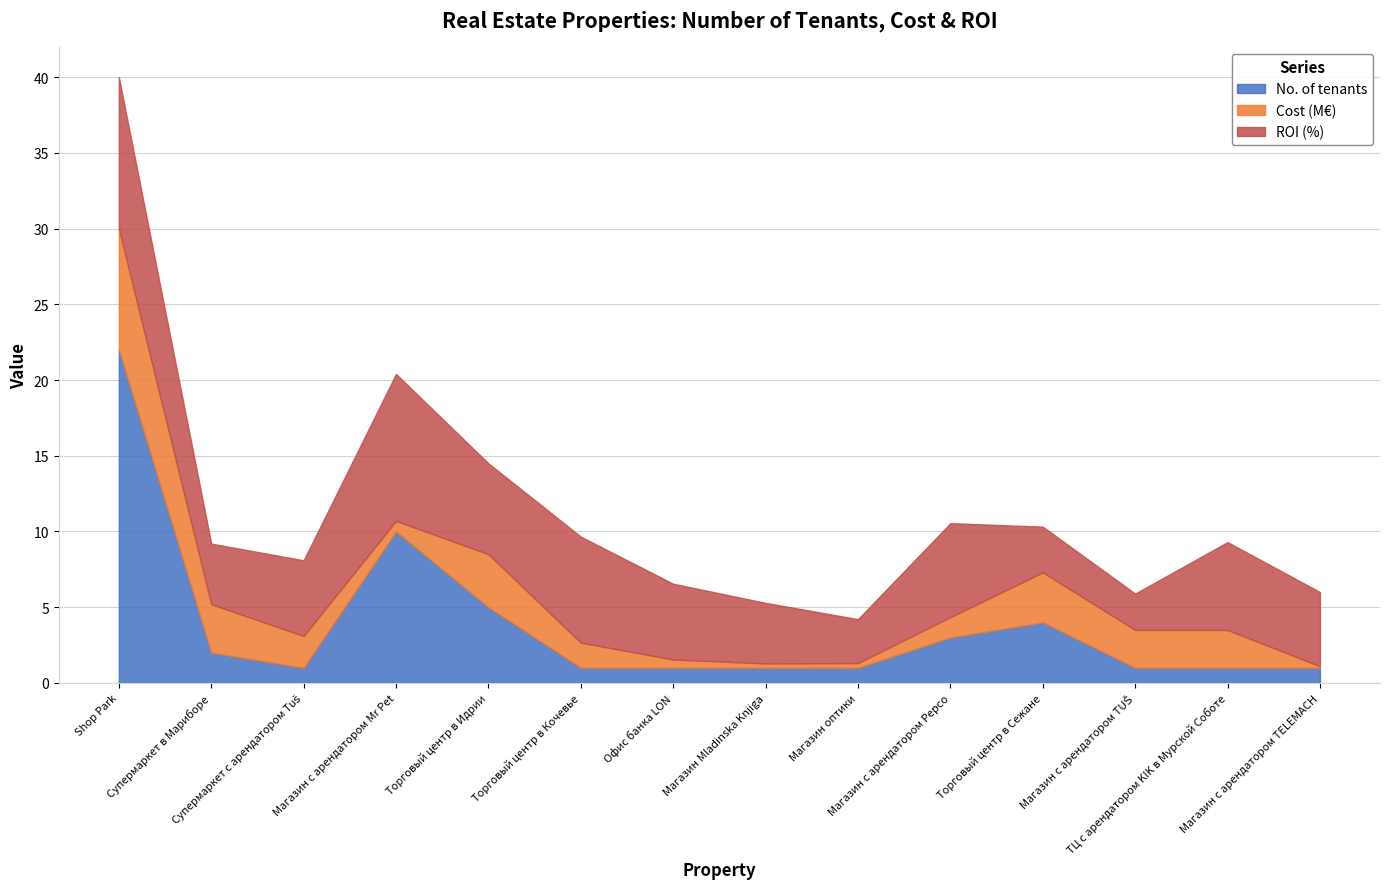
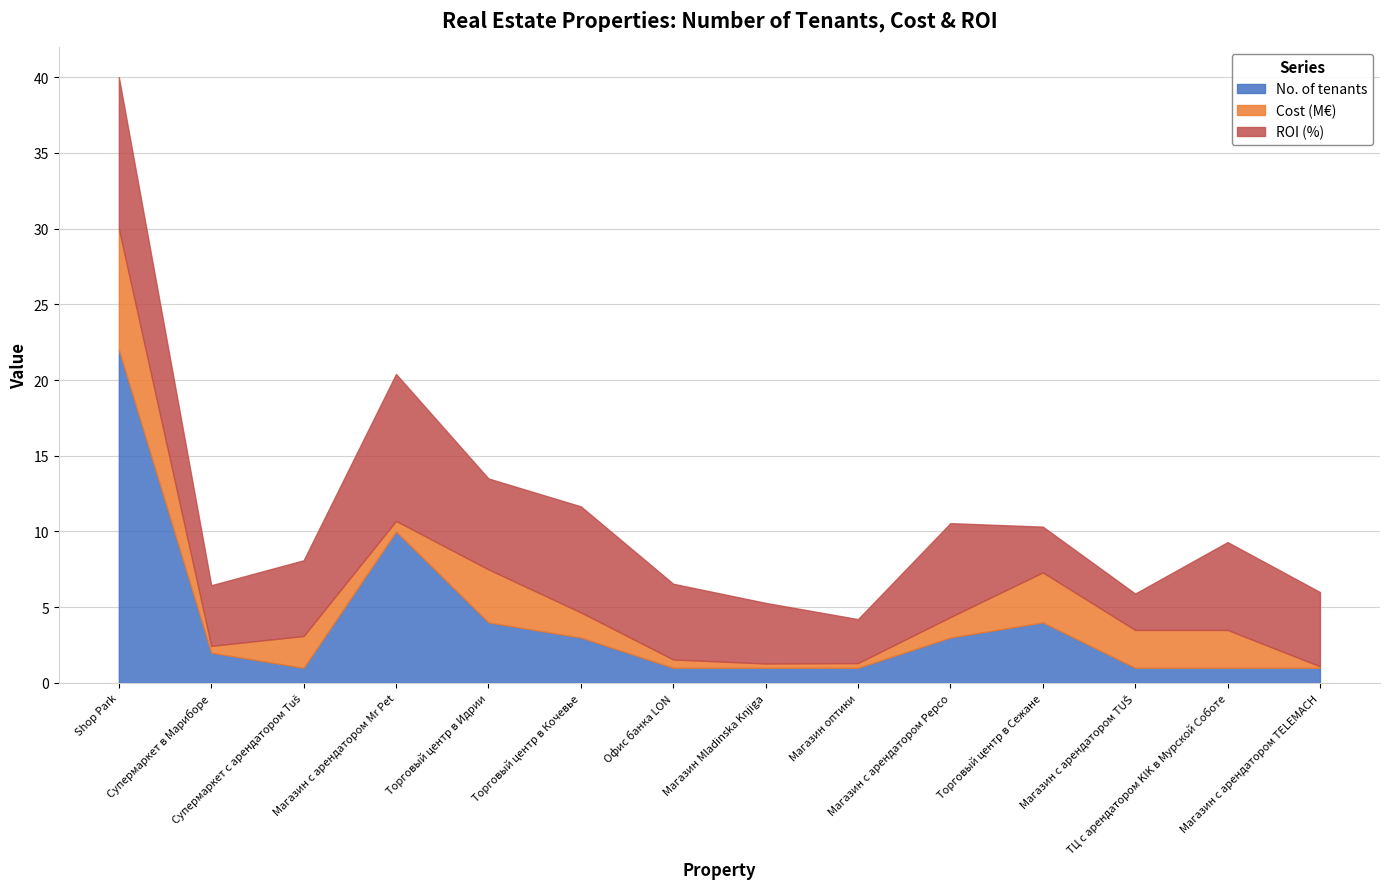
Cost (M€), Супермаркет в Мариборе: 3.2 -> 0.5
No. of tenants, Торговый центр в Идрии: 5 -> 4
No. of tenants, Торговый центр в Кочевье: 1 -> 3
